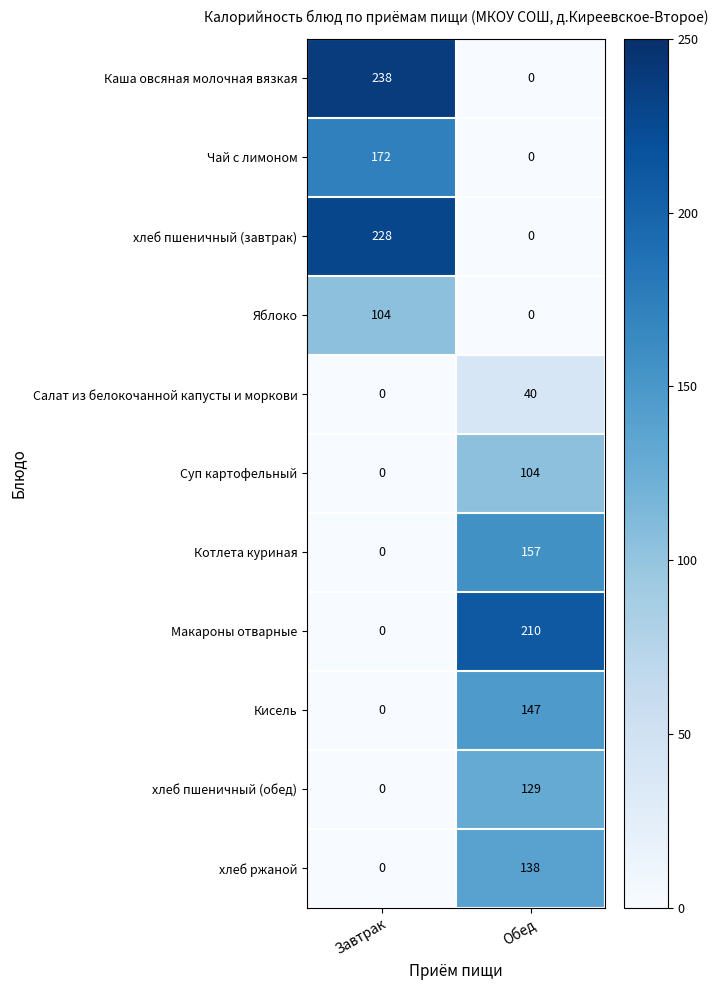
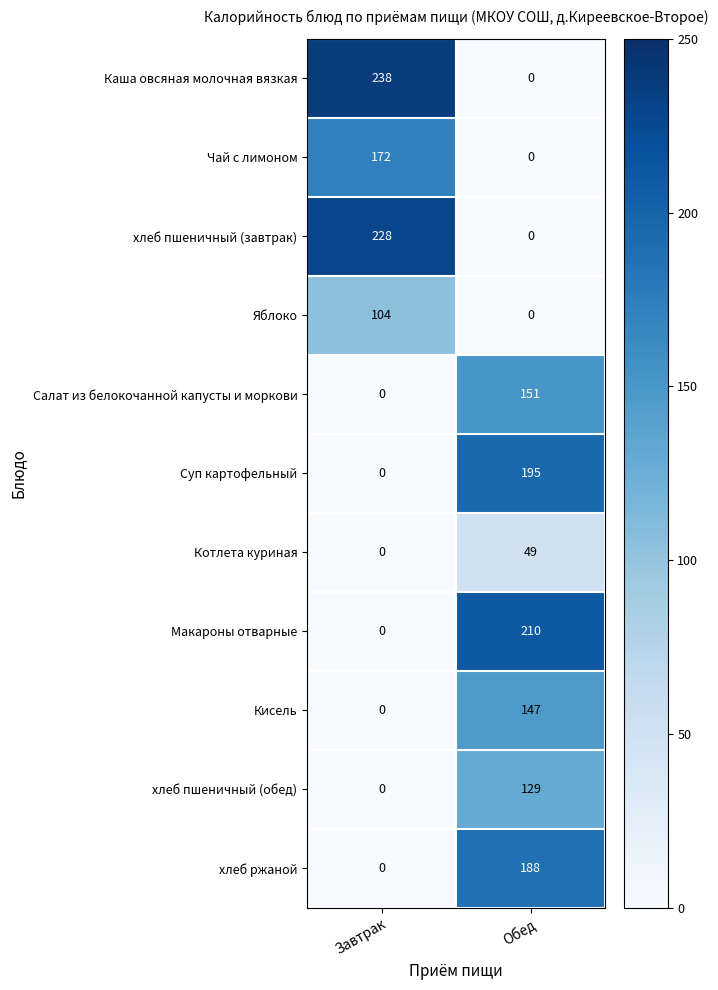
Салат из белокочанной капусты и моркови, Обед: 40 -> 151
Суп картофельный, Обед: 104 -> 195
Котлета куриная, Обед: 157 -> 49
хлеб ржаной, Обед: 138 -> 188
